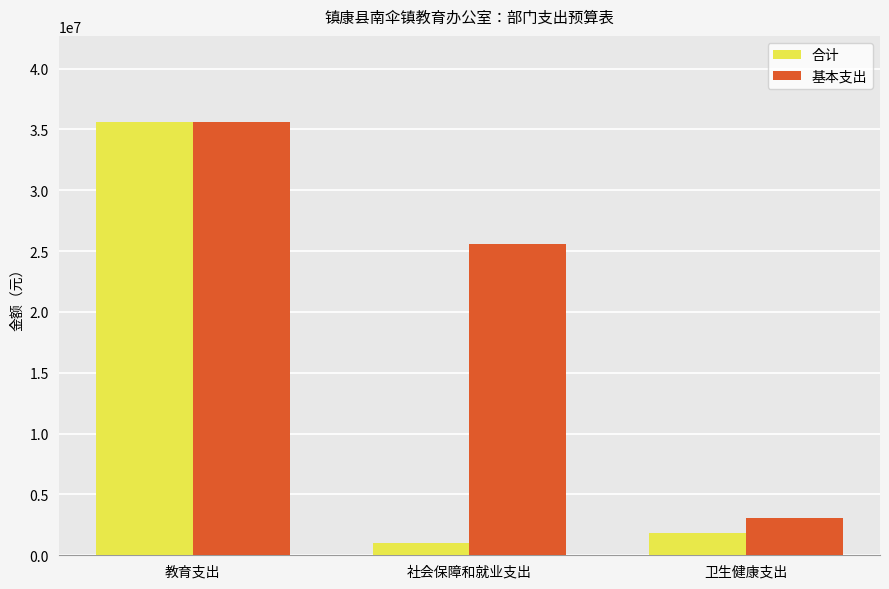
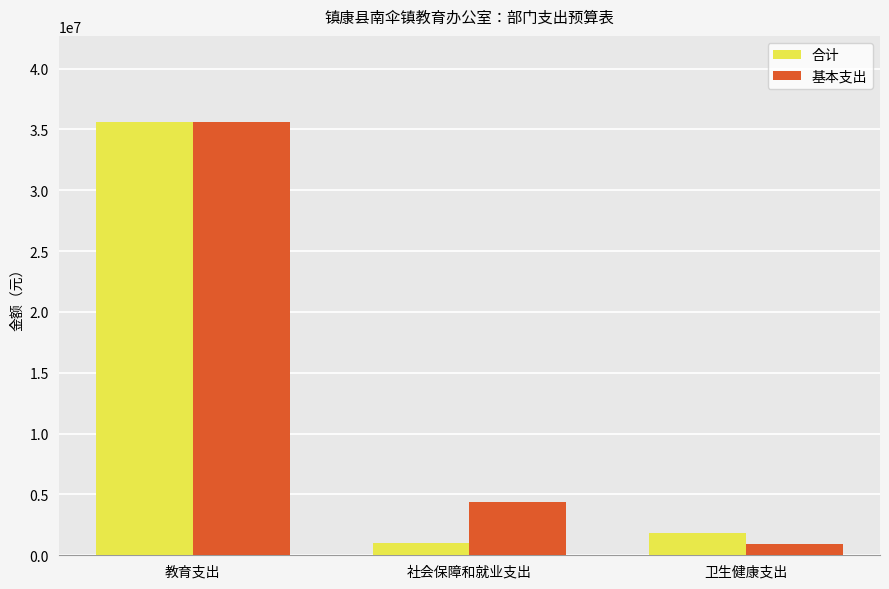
基本支出, 社会保障和就业支出: 25600000 -> 4400000
基本支出, 卫生健康支出: 3000000 -> 1000000
